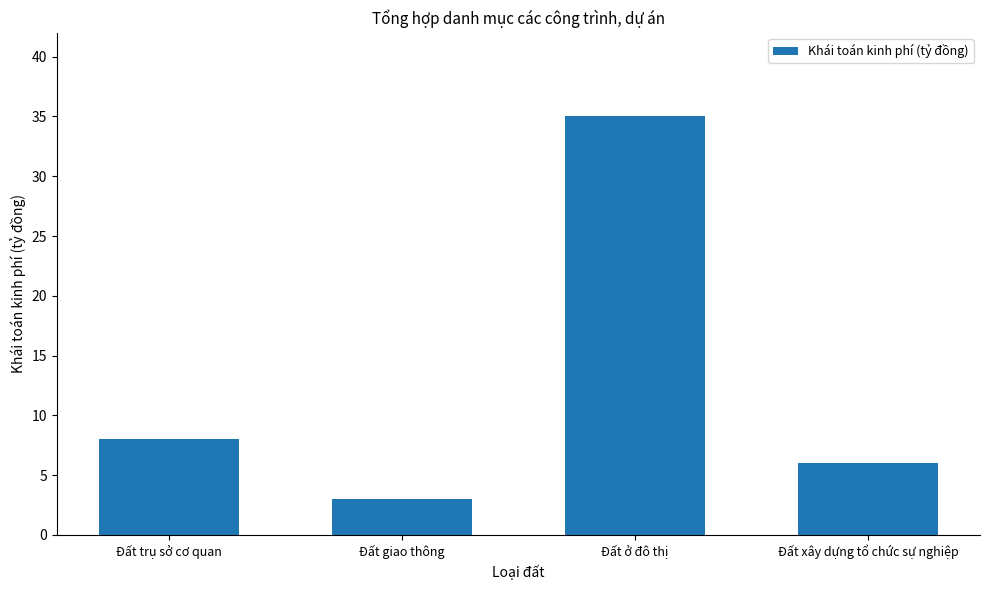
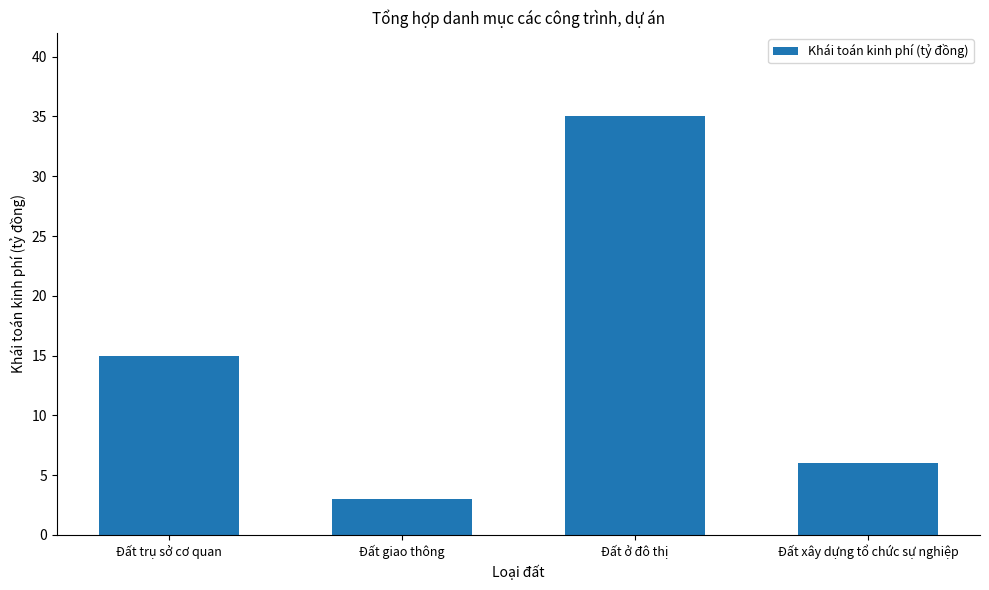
Đất trụ sở cơ quan: 8 -> 15
